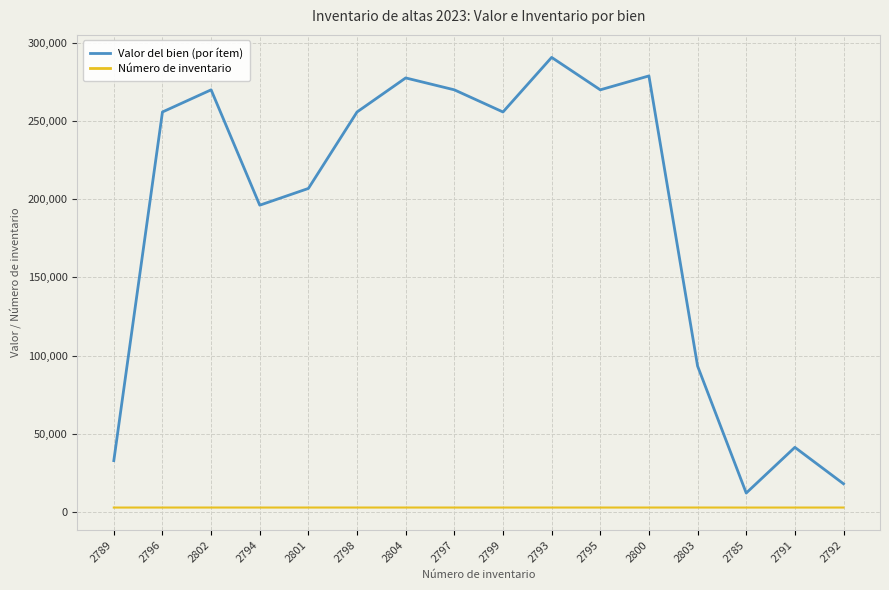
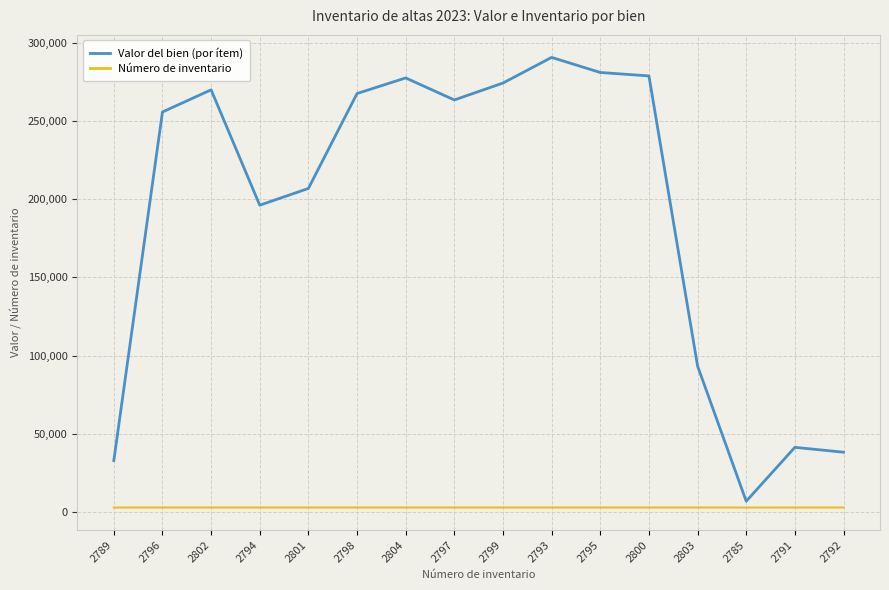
Valor del bien (por ítem), 2798: 256,000 -> 268,000
Valor del bien (por ítem), 2797: 270,000 -> 263,000
Valor del bien (por ítem), 2799: 256,000 -> 274,000
Valor del bien (por ítem), 2795: 270,000 -> 281,000
Valor del bien (por ítem), 2785: 12,000 -> 7,000
Valor del bien (por ítem), 2792: 18,000 -> 38,000
